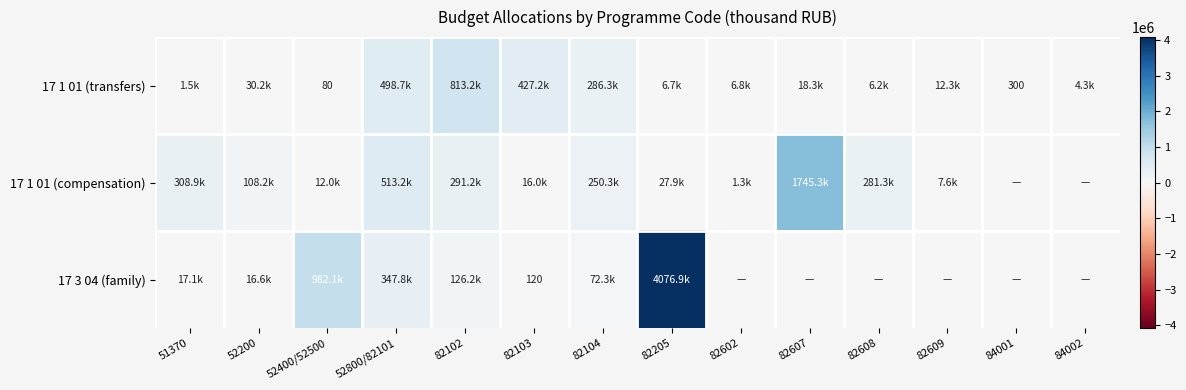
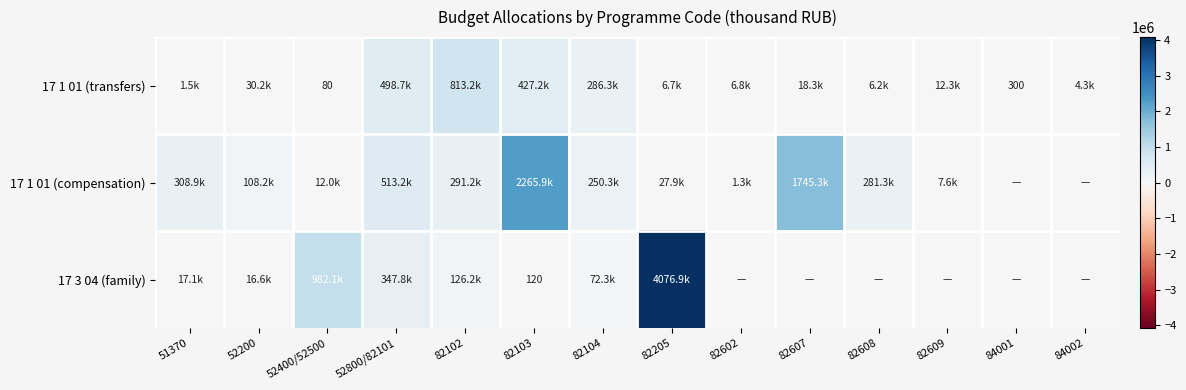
17 1 01 (compensation), 82103: 16.0k -> 2265.9k
